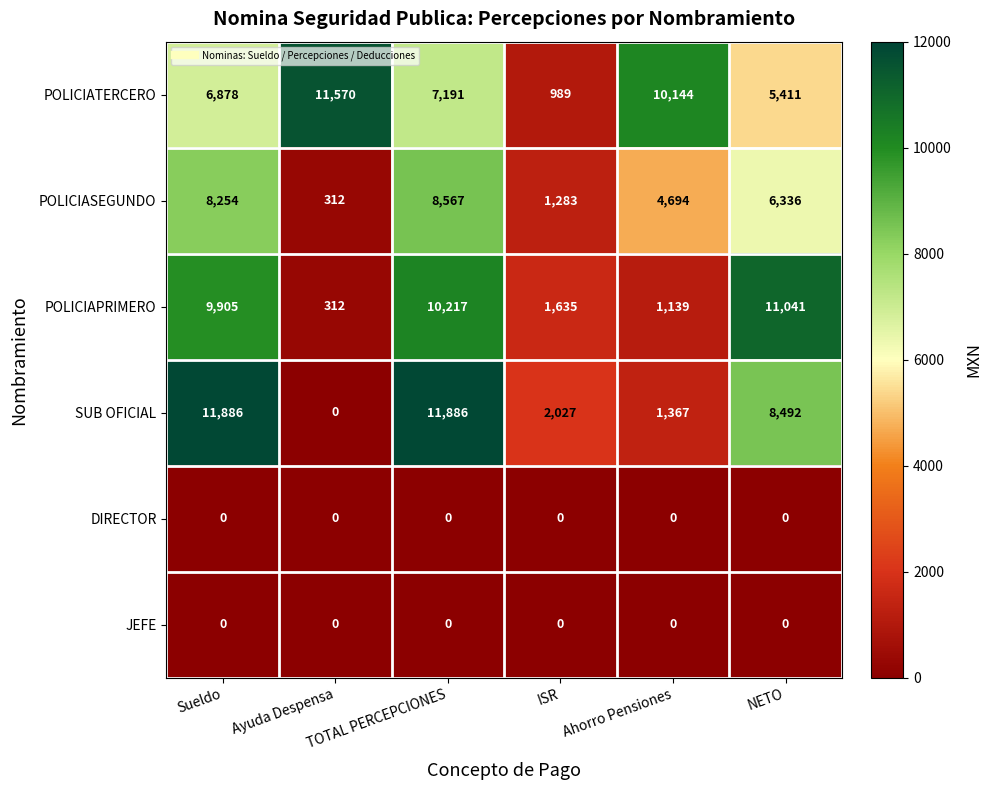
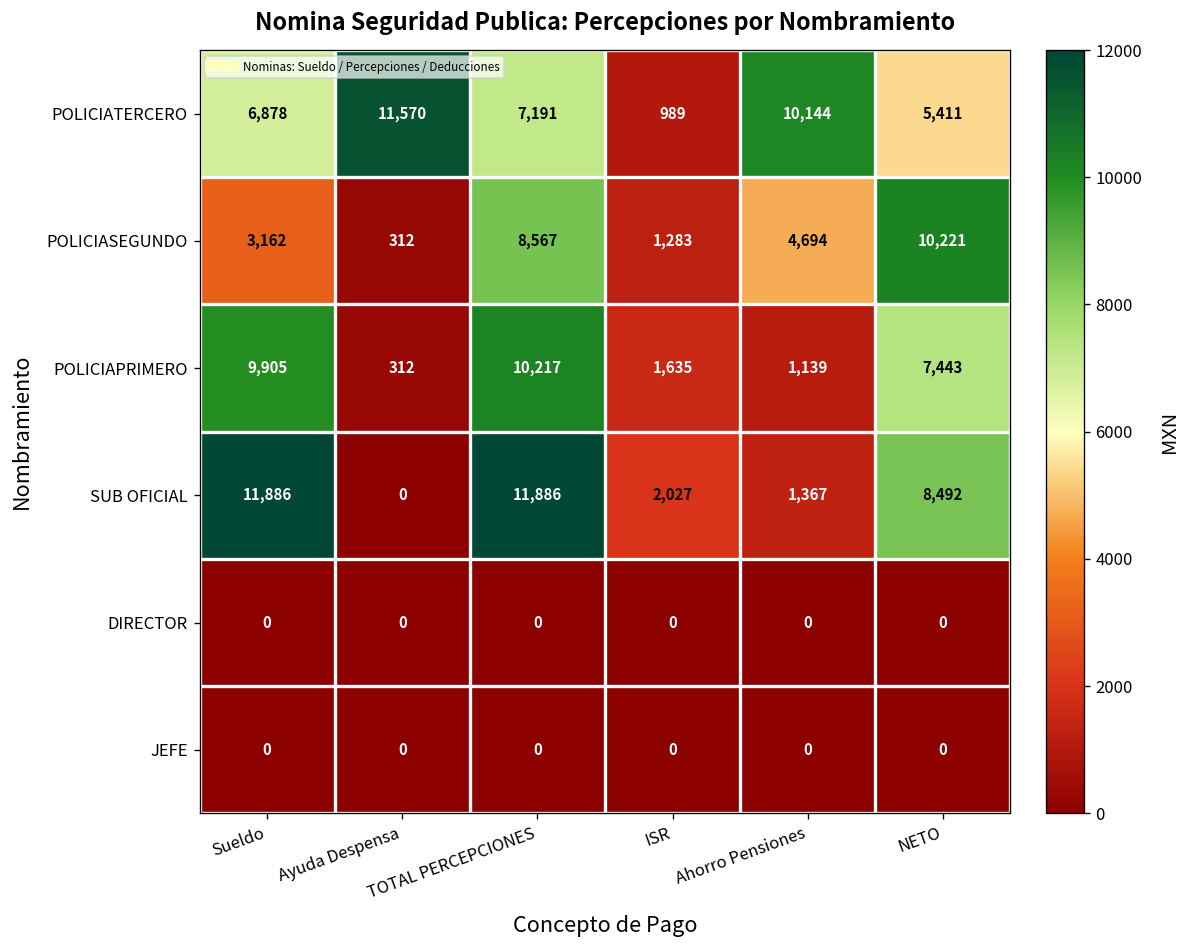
POLICIASEGUNDO, Sueldo: 8,254 -> 3,162
POLICIASEGUNDO, NETO: 6,336 -> 10,221
POLICIAPRIMERO, NETO: 11,041 -> 7,443
